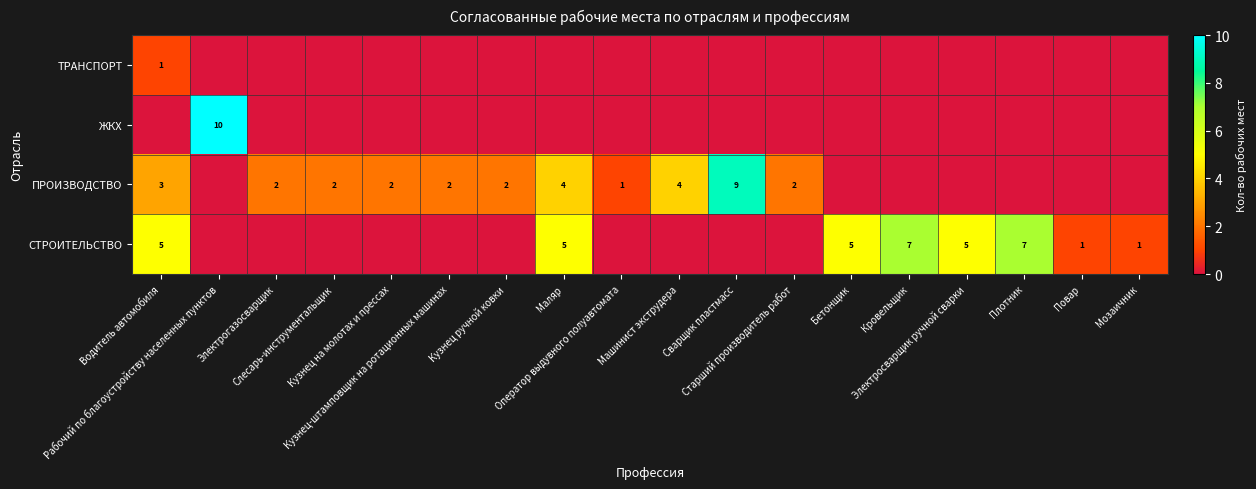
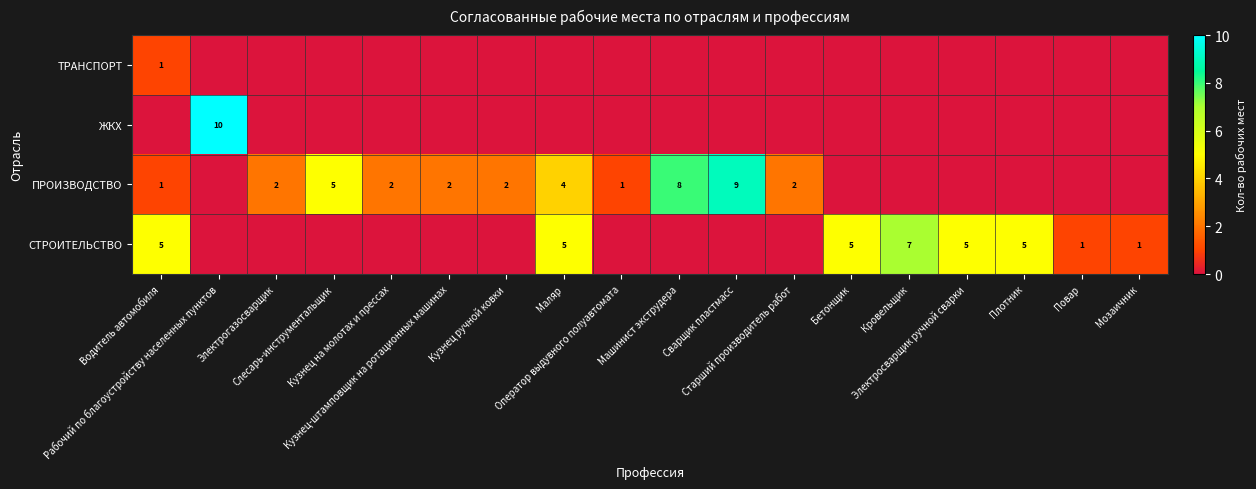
ПРОИЗВОДСТВО, Водитель автомобиля: 3 -> 1
ПРОИЗВОДСТВО, Слесарь-инструментальщик: 2 -> 5
ПРОИЗВОДСТВО, Машинист экструдера: 4 -> 8
СТРОИТЕЛЬСТВО, Плотник: 7 -> 5
